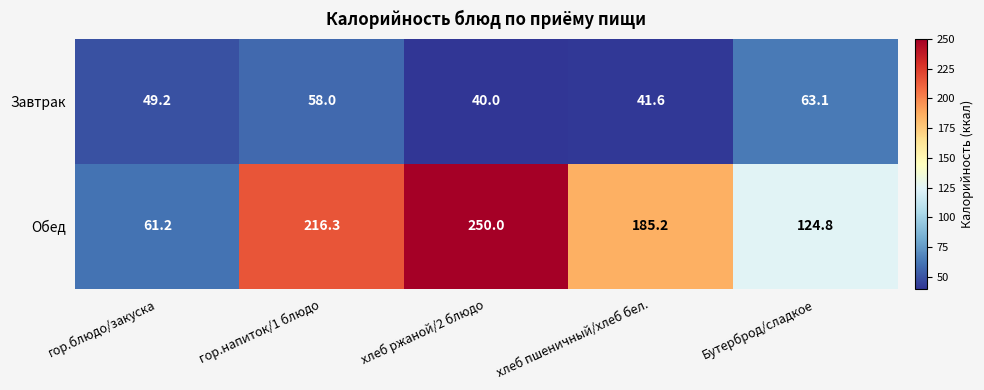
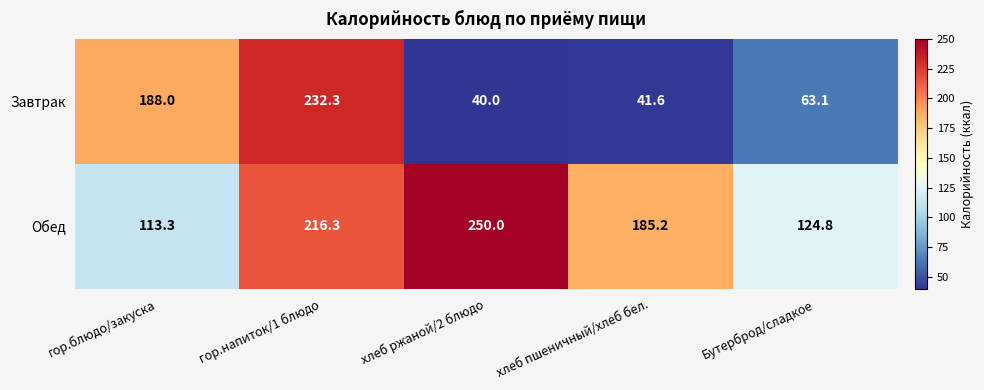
Завтрак, гор.блюдо/закуска: 49.2 -> 188.0
Завтрак, гор.напиток/1 блюдо: 58.0 -> 232.3
Обед, гор.блюдо/закуска: 61.2 -> 113.3
